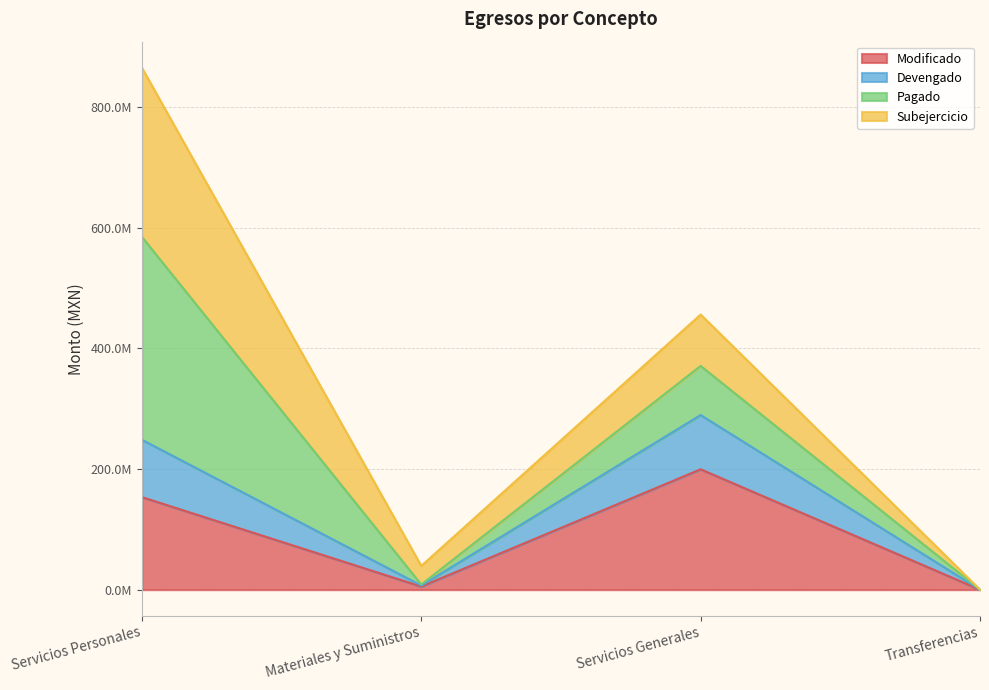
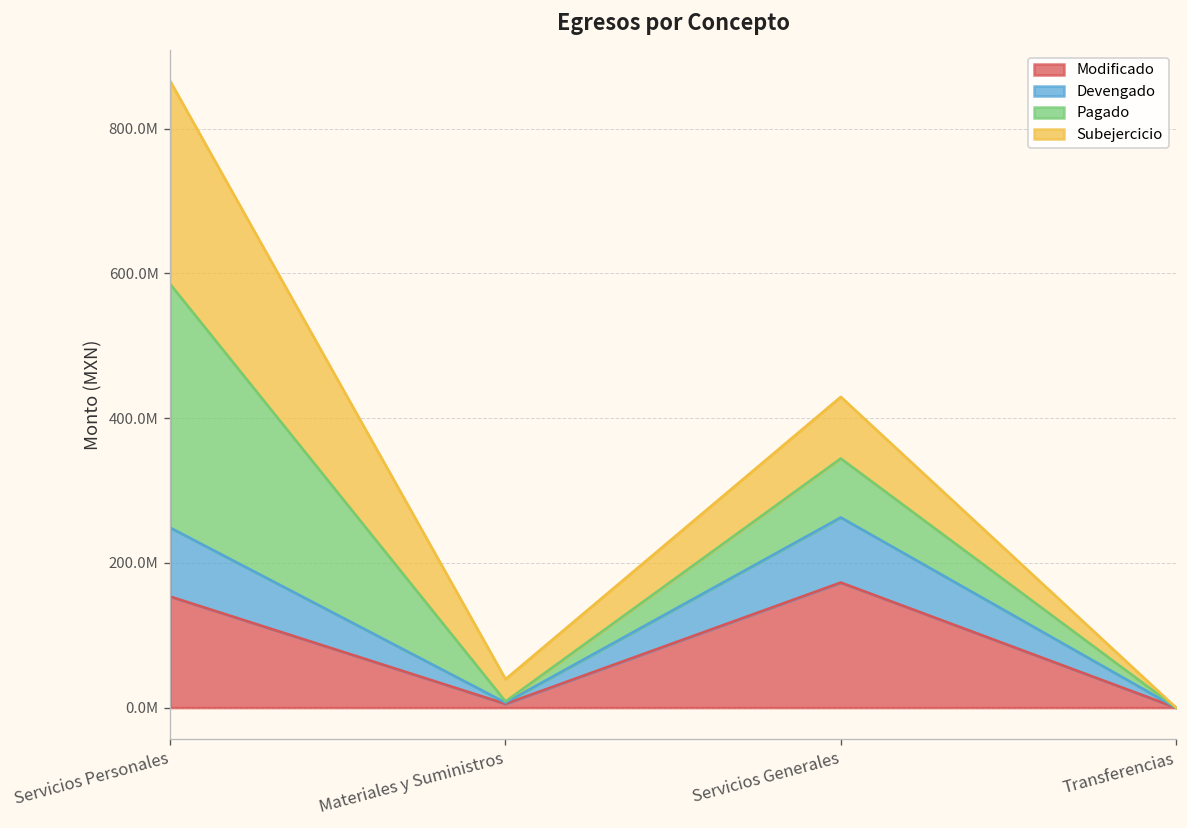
Modificado, Servicios Generales: 200000000 -> 170000000
